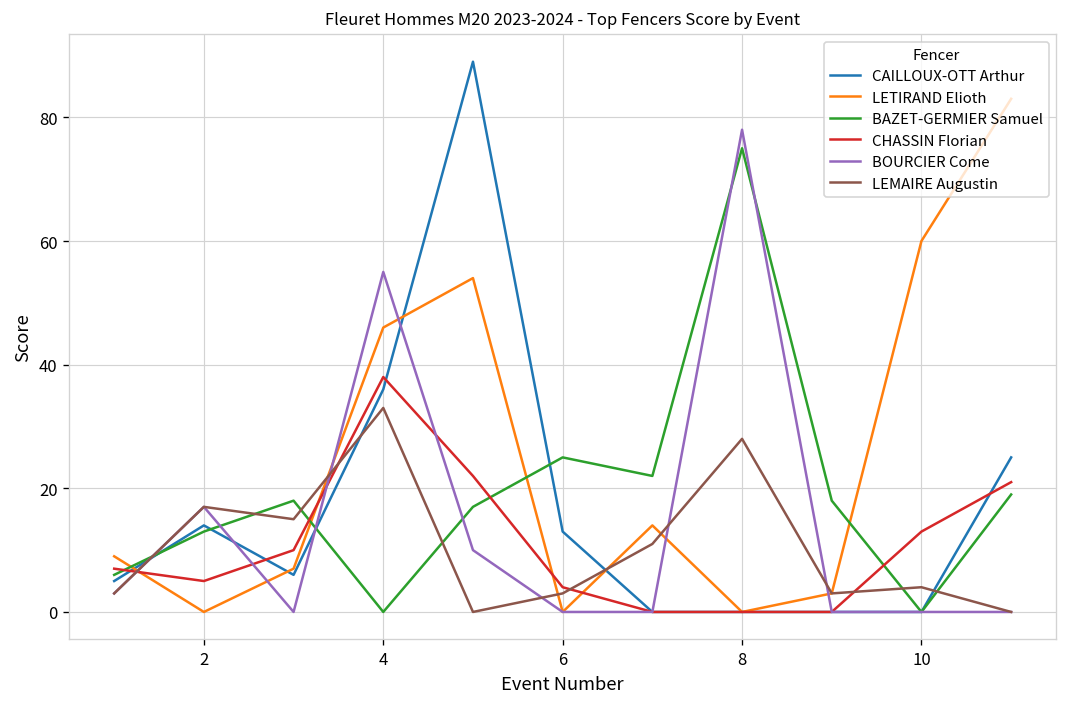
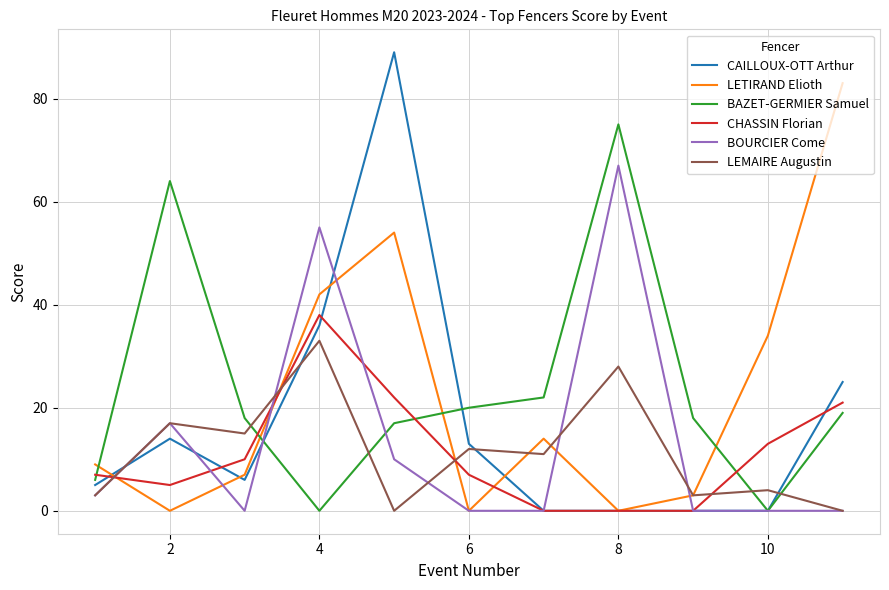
BAZET-GERMIER Samuel, 2: 13 -> 64
LETIRAND Elioth, 4: 46 -> 42
BAZET-GERMIER Samuel, 6: 25 -> 20
CHASSIN Florian, 6: 4 -> 7
LEMAIRE Augustin, 6: 3 -> 12
BOURCIER Come, 8: 78 -> 67
LETIRAND Elioth, 10: 60 -> 34
